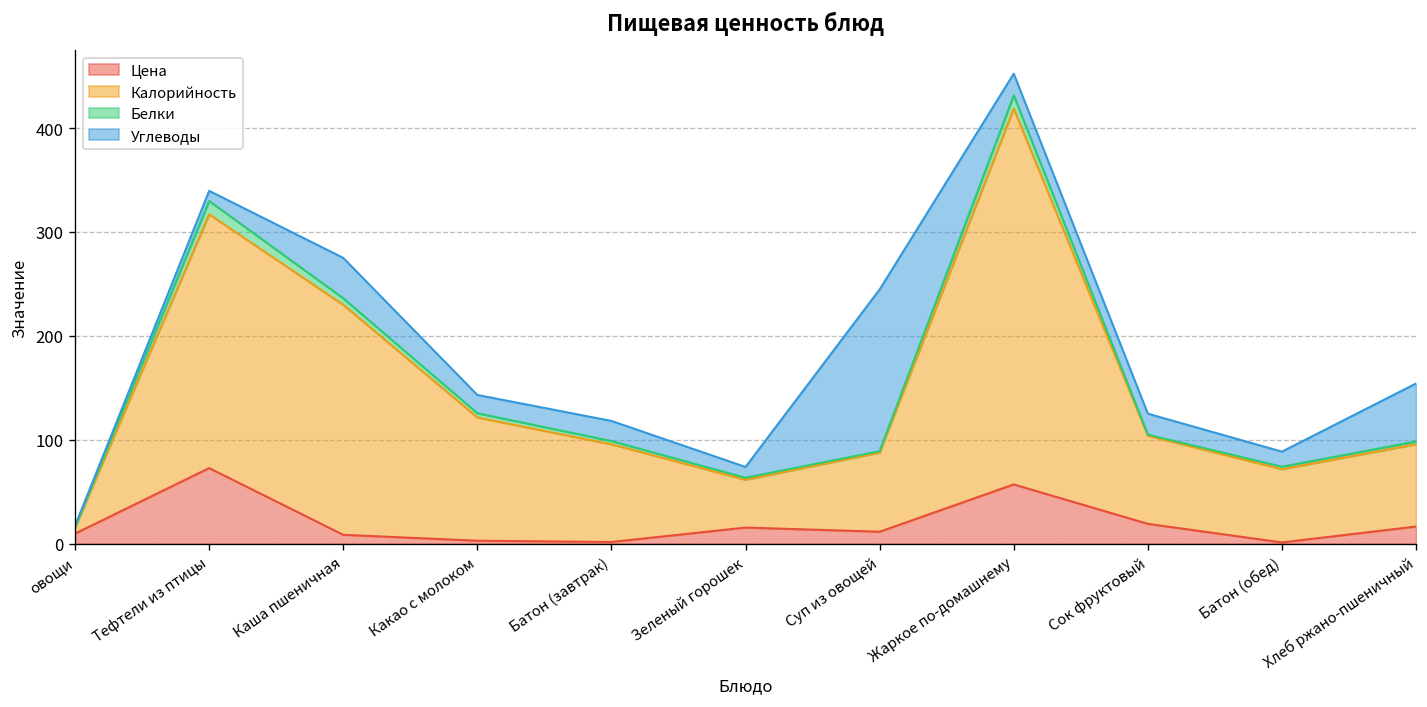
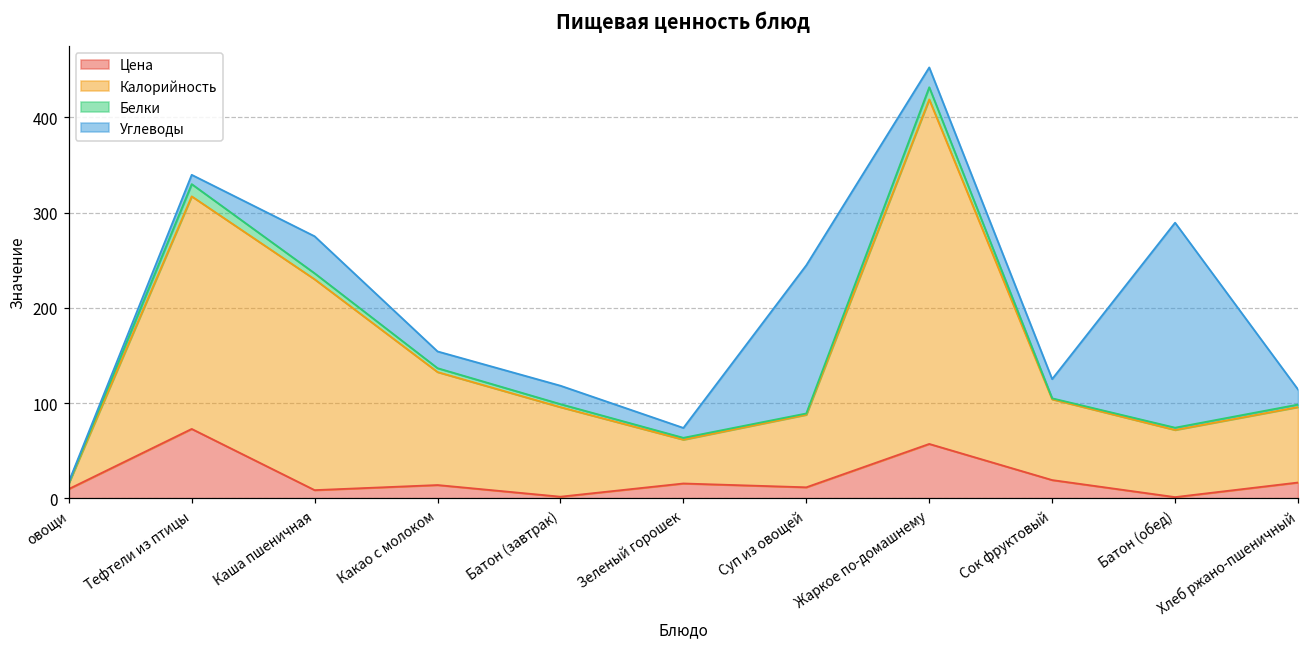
Цена, Какао с молоком: 0 -> 10
Углеводы, Батон (обед): 10 -> 220
Углеводы, Хлеб ржано-пшеничный: 60 -> 20
